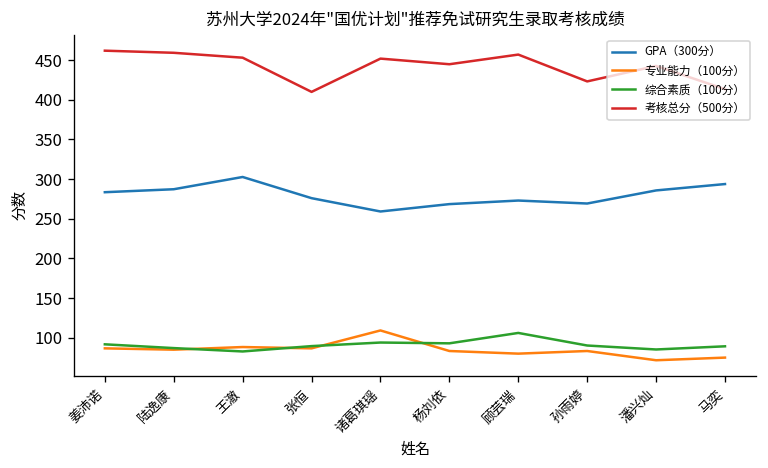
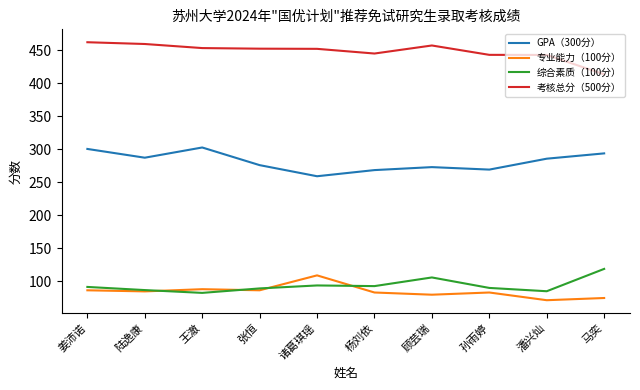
GPA（300分）, 姜沛诺: 280 -> 300
考核总分（500分）, 张恒: 410 -> 450
考核总分（500分）, 孙雨婷: 420 -> 440
综合素质（100分）, 马奕: 90 -> 120
